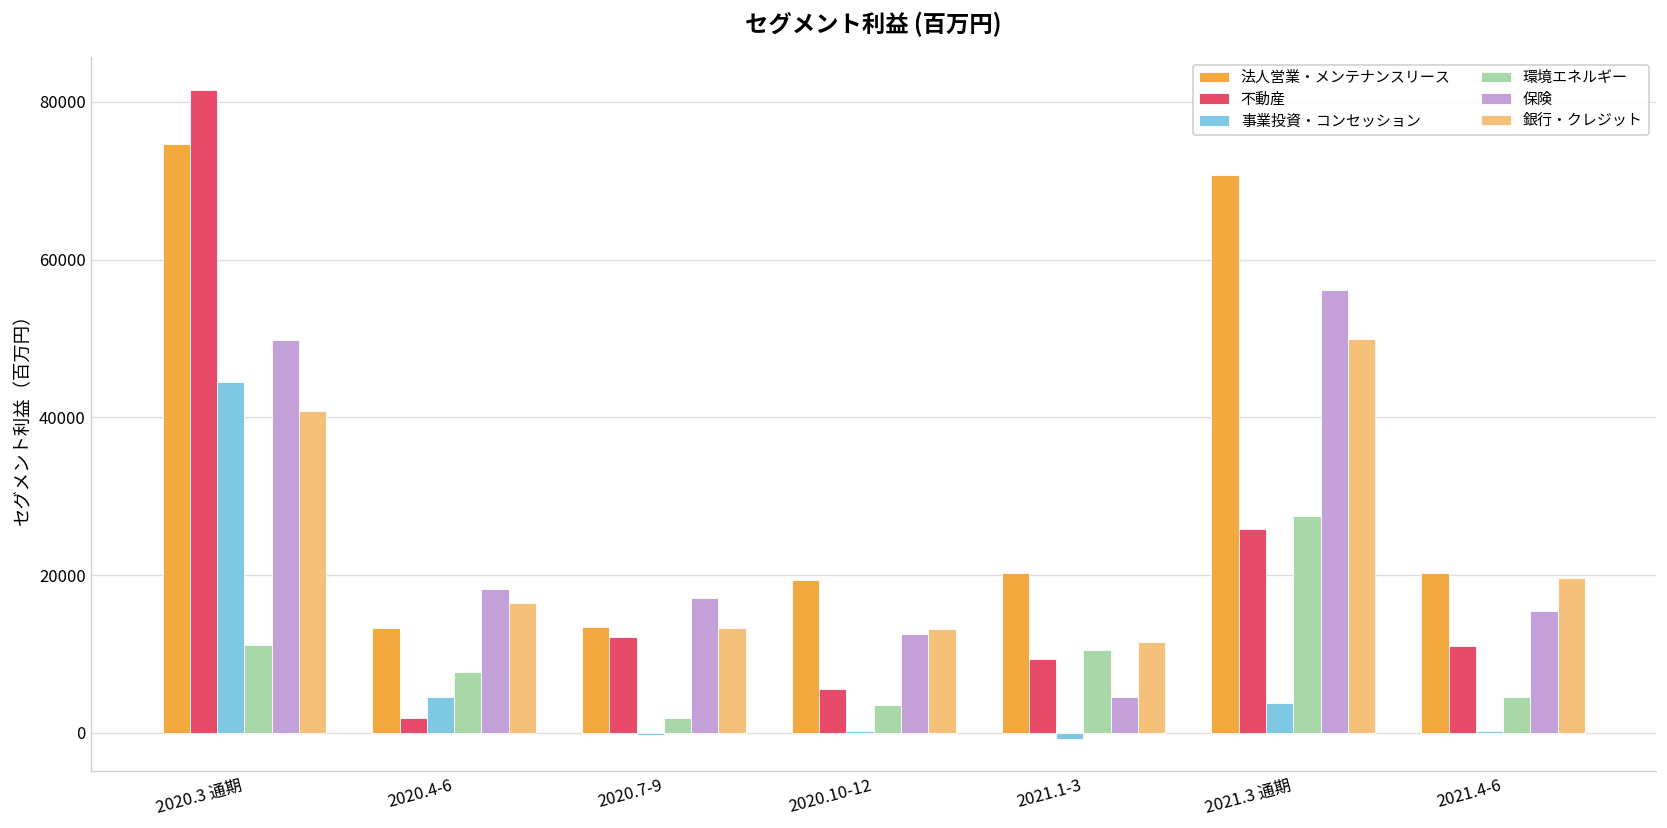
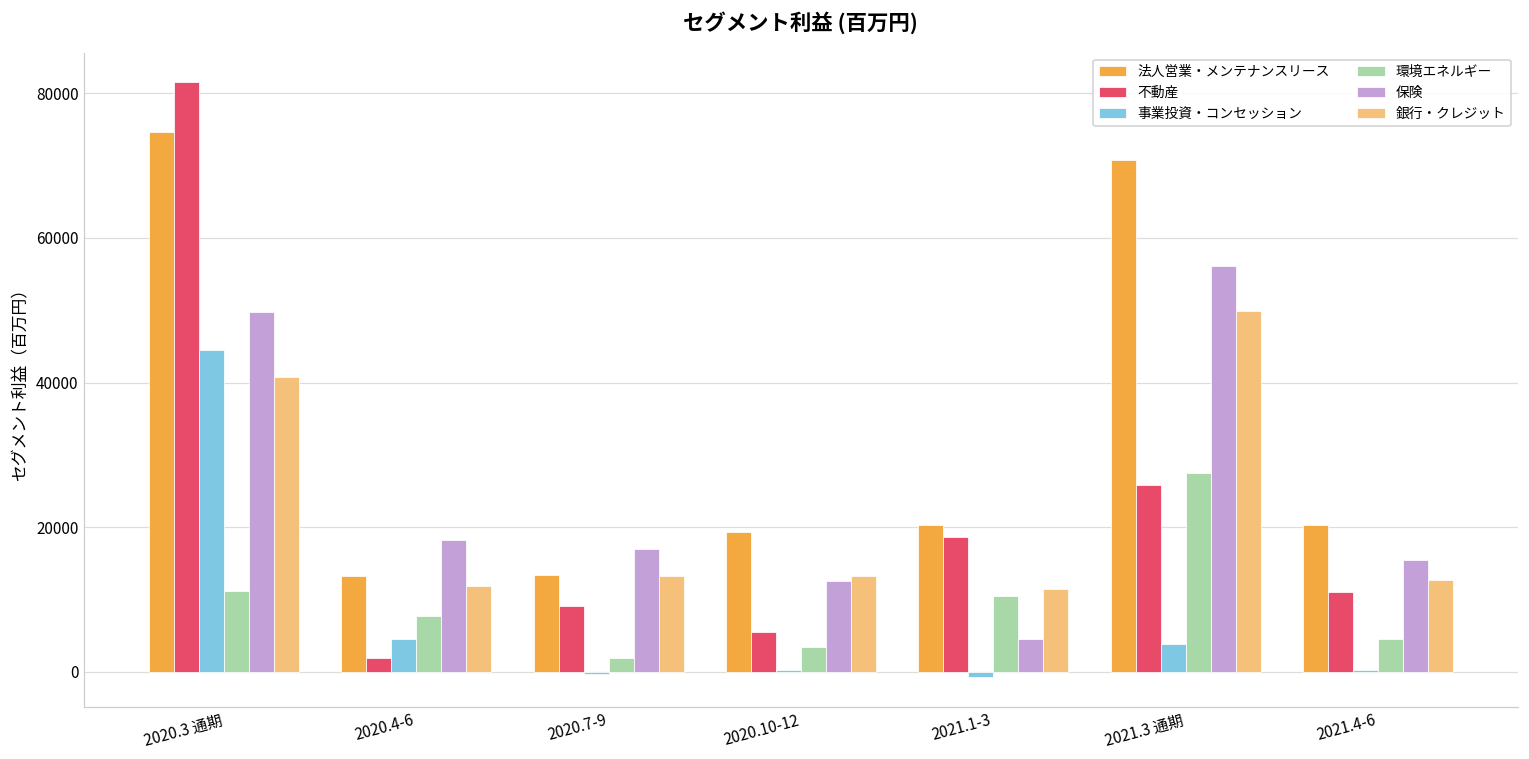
銀行・クレジット, 2020.4-6: 16000 -> 12000
不動産, 2020.7-9: 12000 -> 9000
不動産, 2021.1-3: 9000 -> 19000
銀行・クレジット, 2021.4-6: 20000 -> 13000
